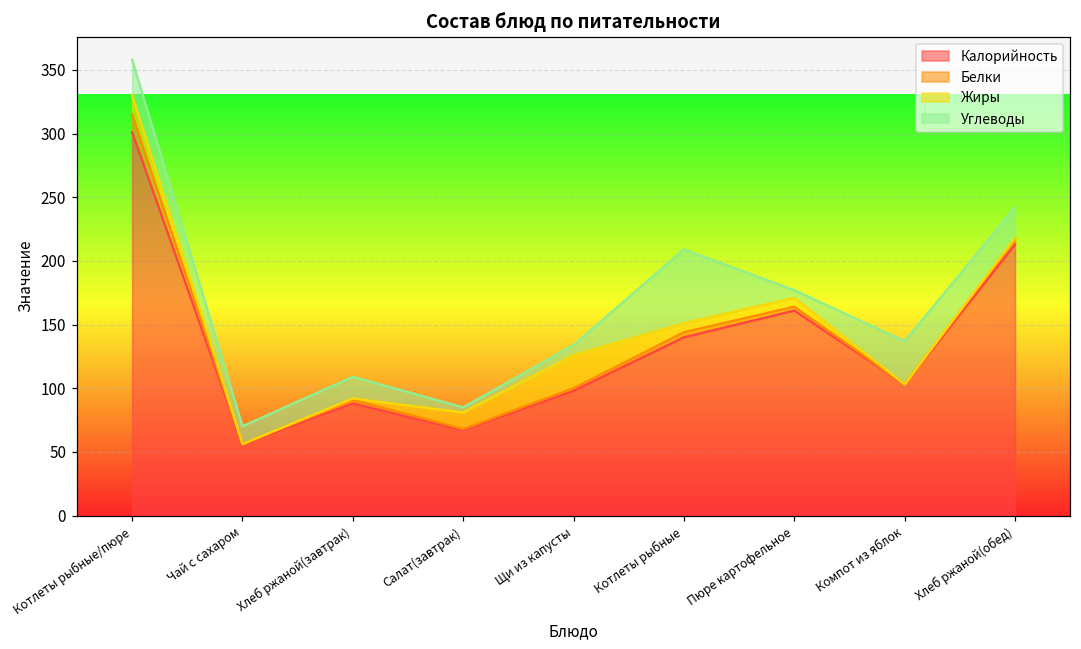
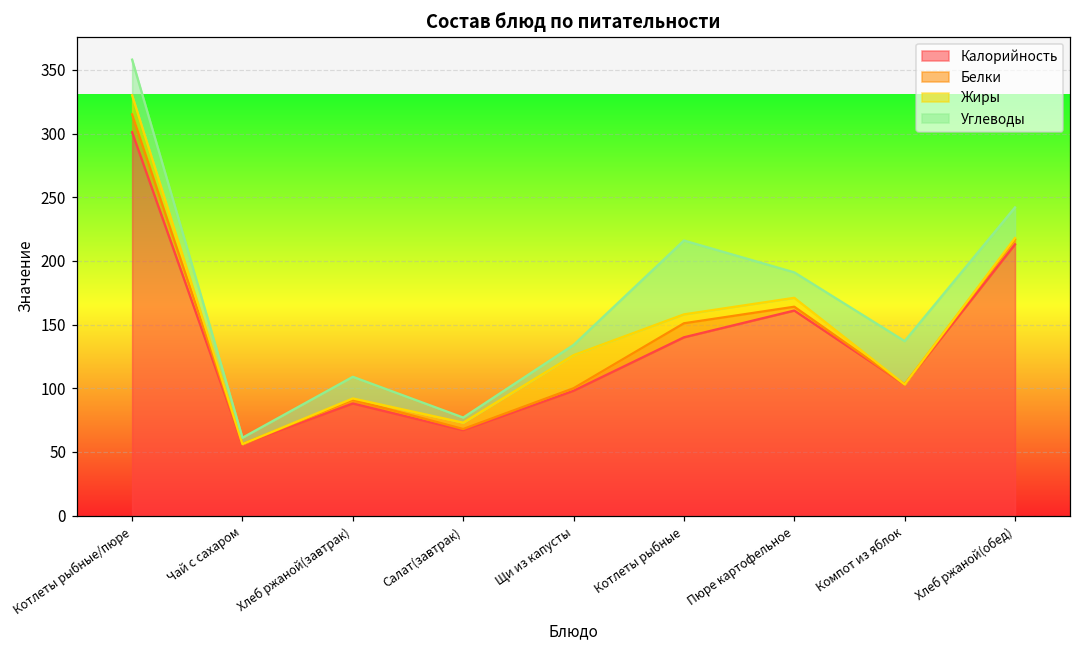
Углеводы, Чай с сахаром: 14 -> 5
Жиры, Салат(завтрак): 13 -> 5
Белки, Котлеты рыбные: 4 -> 11
Углеводы, Пюре картофельное: 6 -> 20
